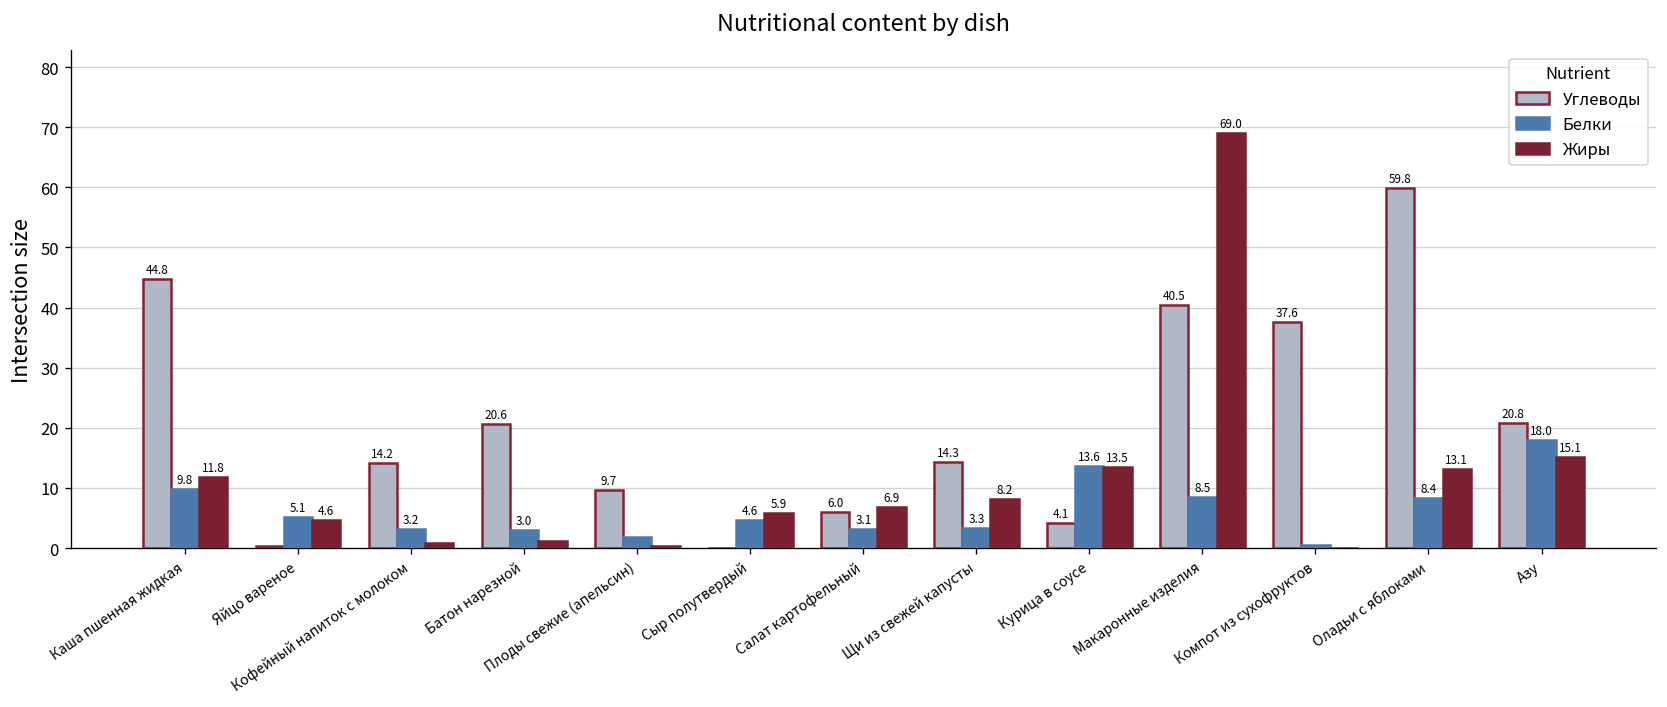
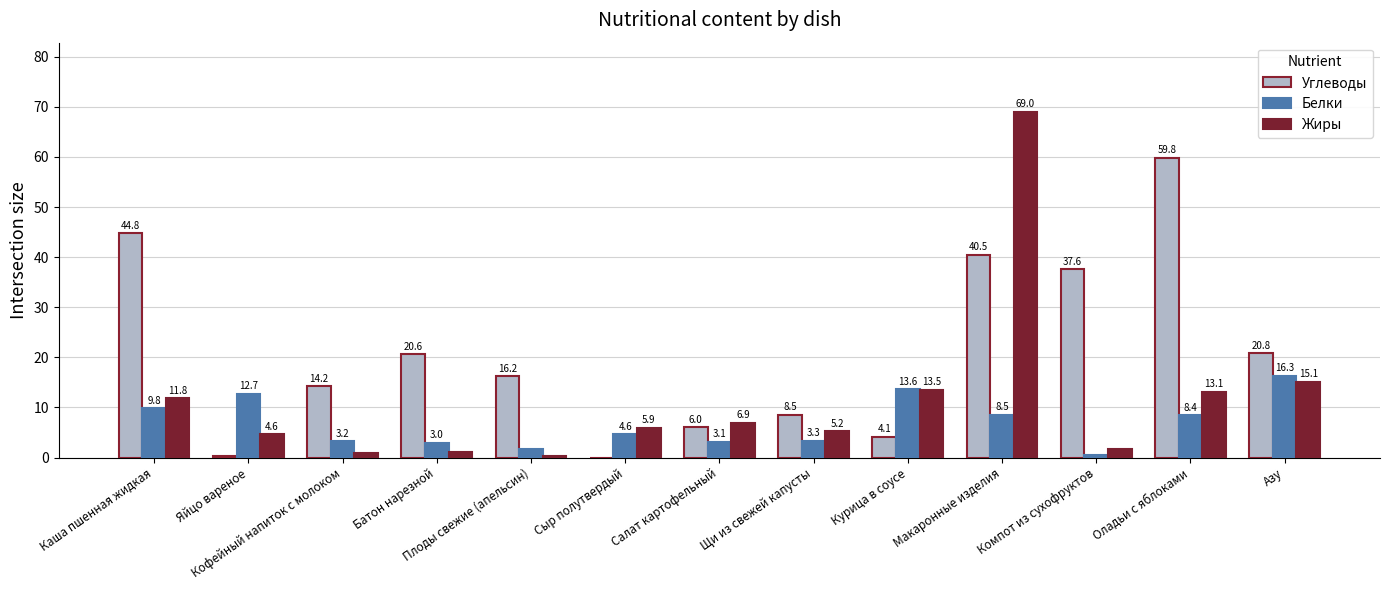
Белки, Яйцо вареное: 5.1 -> 12.7
Углеводы, Плоды свежие (апельсин): 9.7 -> 16.2
Углеводы, Щи из свежей капусты: 14.3 -> 8.5
Жиры, Щи из свежей капусты: 8.2 -> 5.2
Жиры, Компот из сухофруктов: 0 -> 2
Белки, Азу: 18.0 -> 16.3
